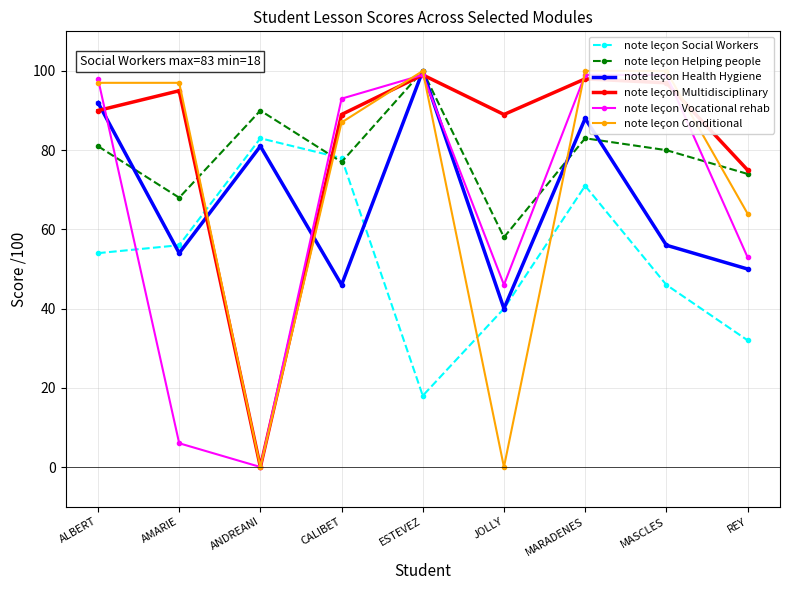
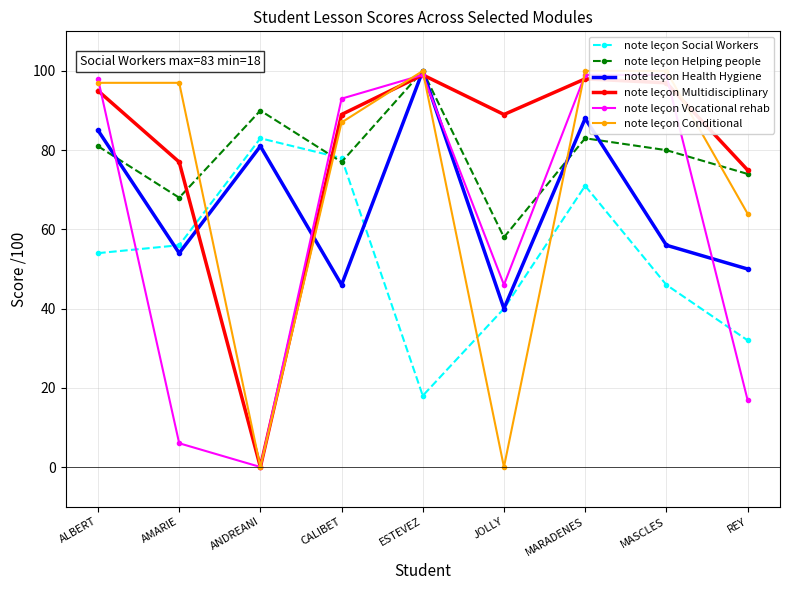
note leçon Health Hygiene, ALBERT: 92 -> 85
note leçon Multidisciplinary, ALBERT: 90 -> 95
note leçon Multidisciplinary, AMARIE: 95 -> 77
note leçon Vocational rehab, REY: 53 -> 17
